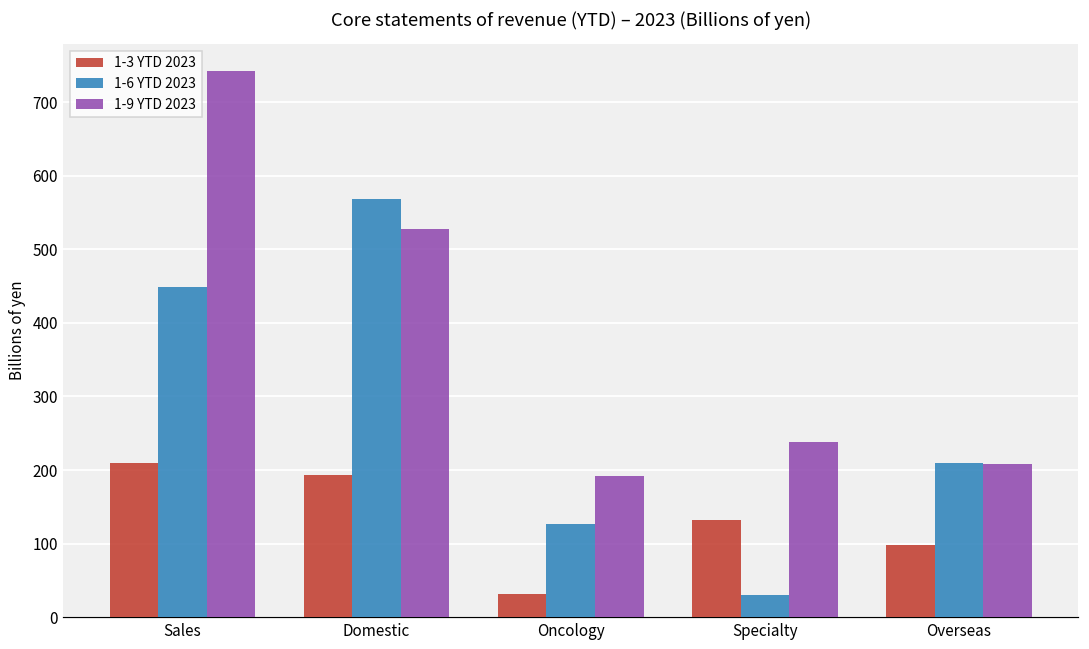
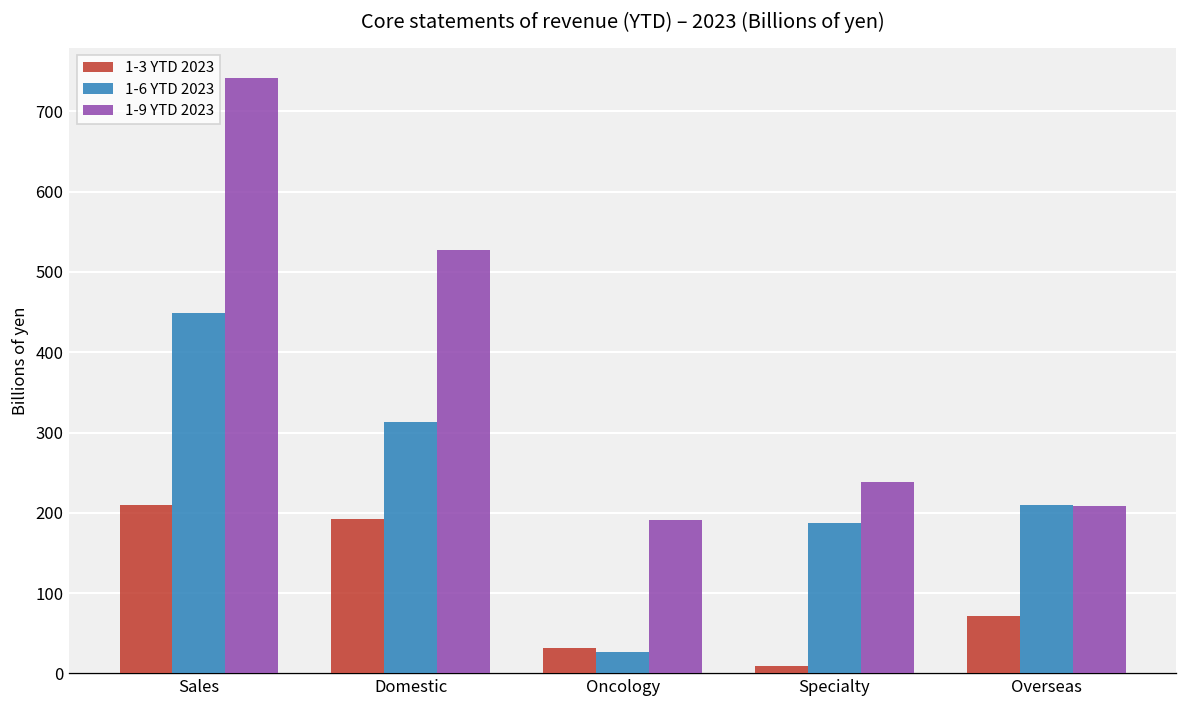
1-6 YTD 2023, Domestic: 570 -> 310
1-6 YTD 2023, Oncology: 130 -> 30
1-3 YTD 2023, Specialty: 130 -> 10
1-6 YTD 2023, Specialty: 30 -> 190
1-3 YTD 2023, Overseas: 100 -> 70
